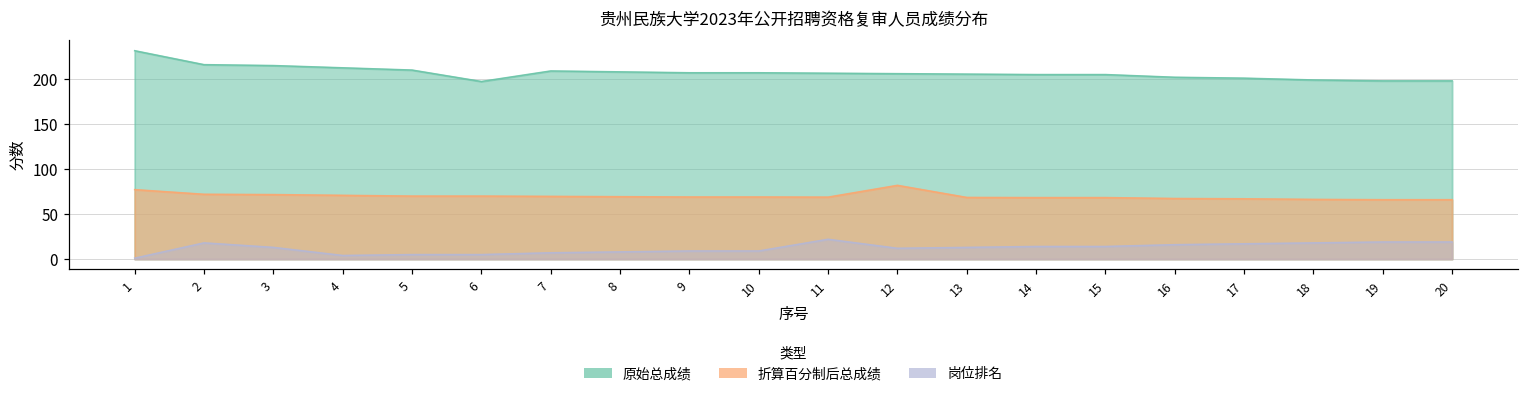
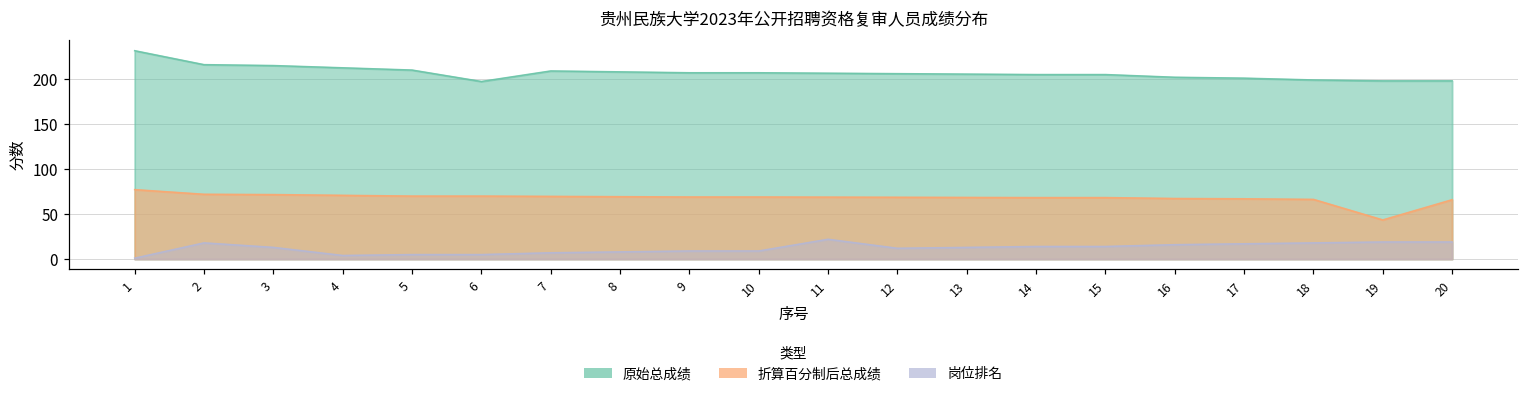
折算百分制后总成绩, 12: 80 -> 70
折算百分制后总成绩, 19: 70 -> 40
